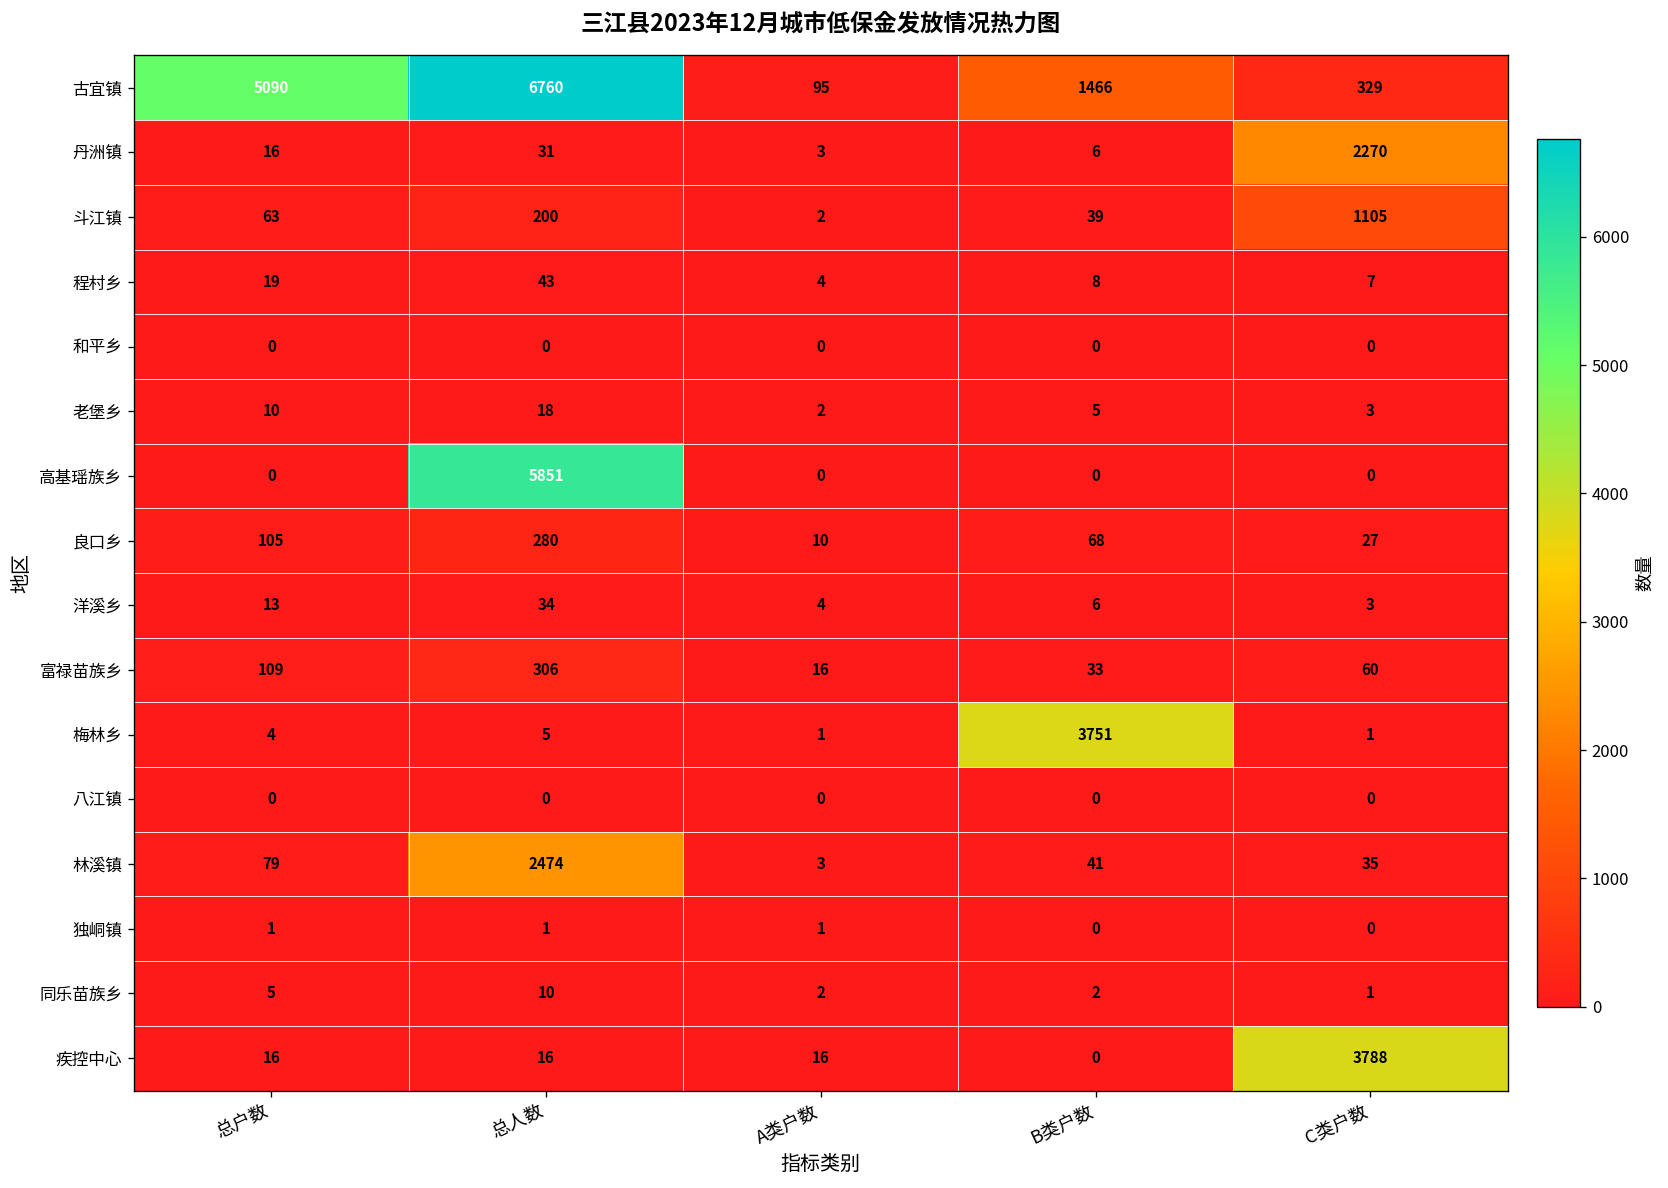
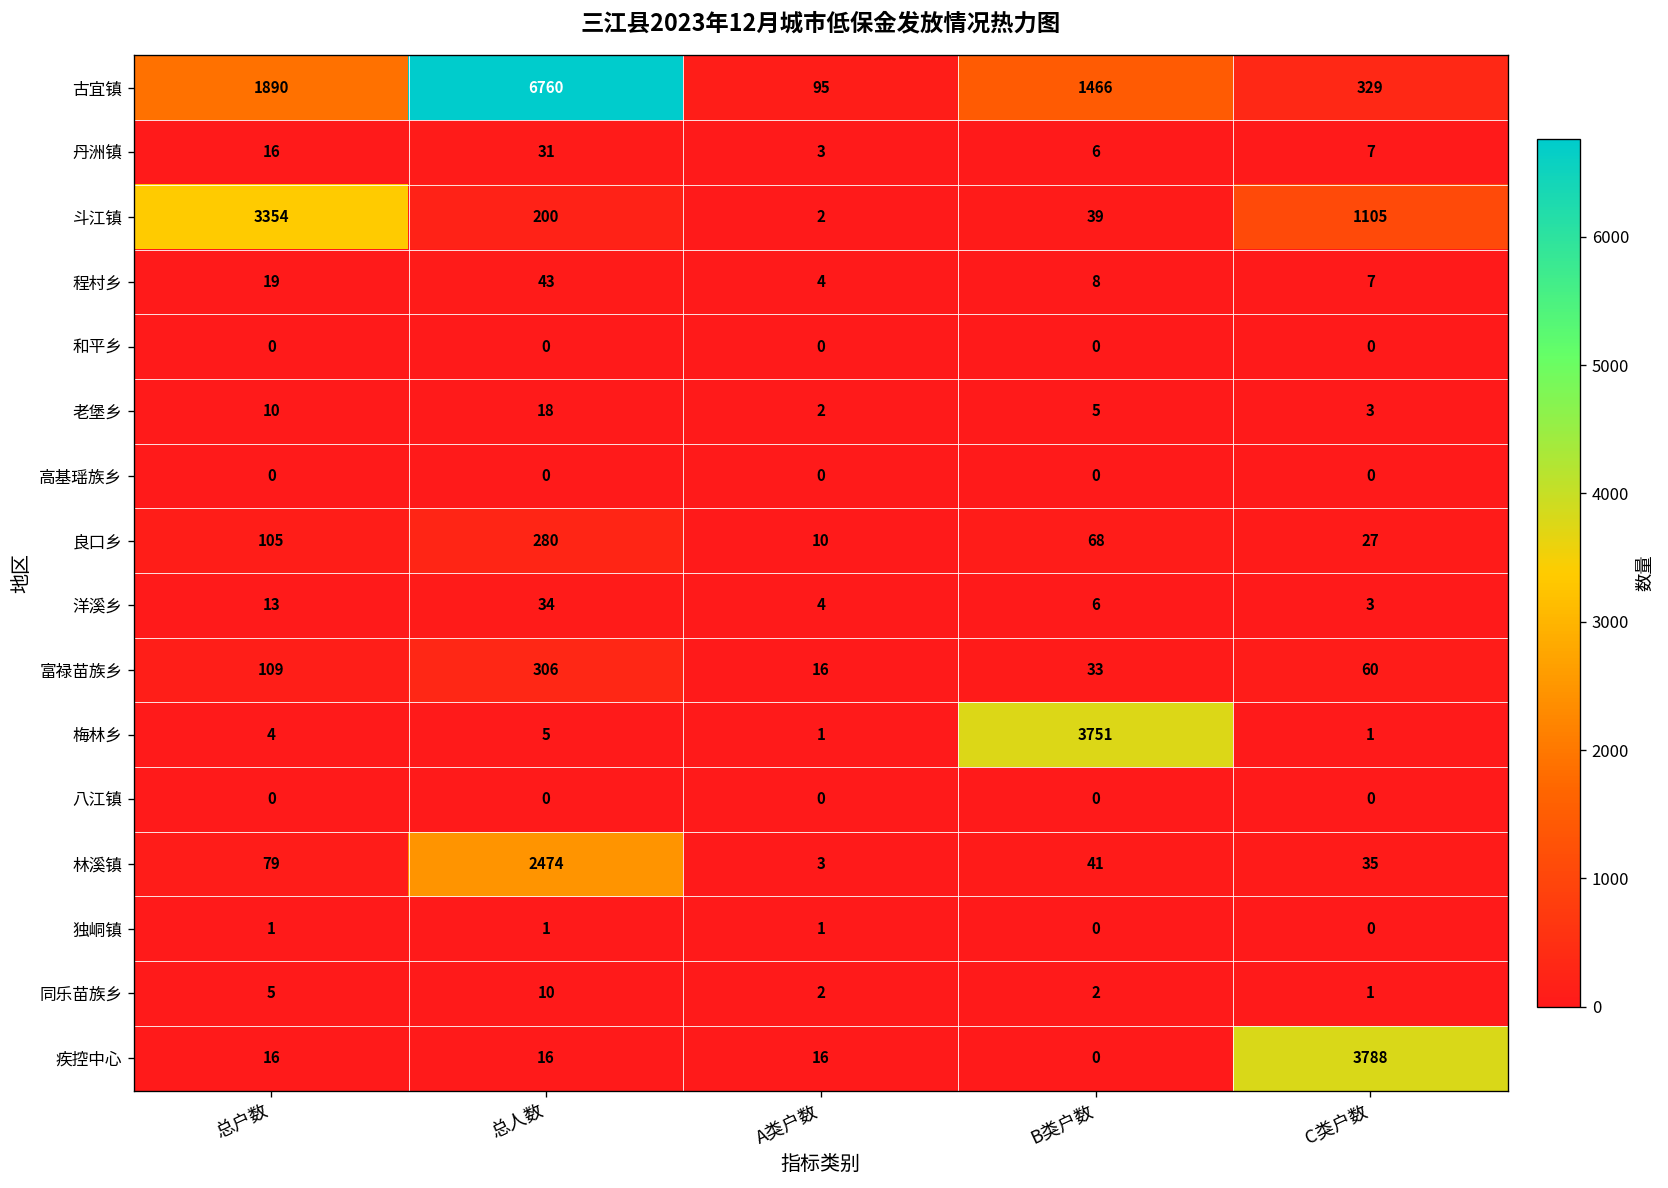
古宜镇, 总户数: 5090 -> 1890
丹洲镇, C类户数: 2270 -> 7
斗江镇, 总户数: 63 -> 3354
高基瑶族乡, 总人数: 5851 -> 0
